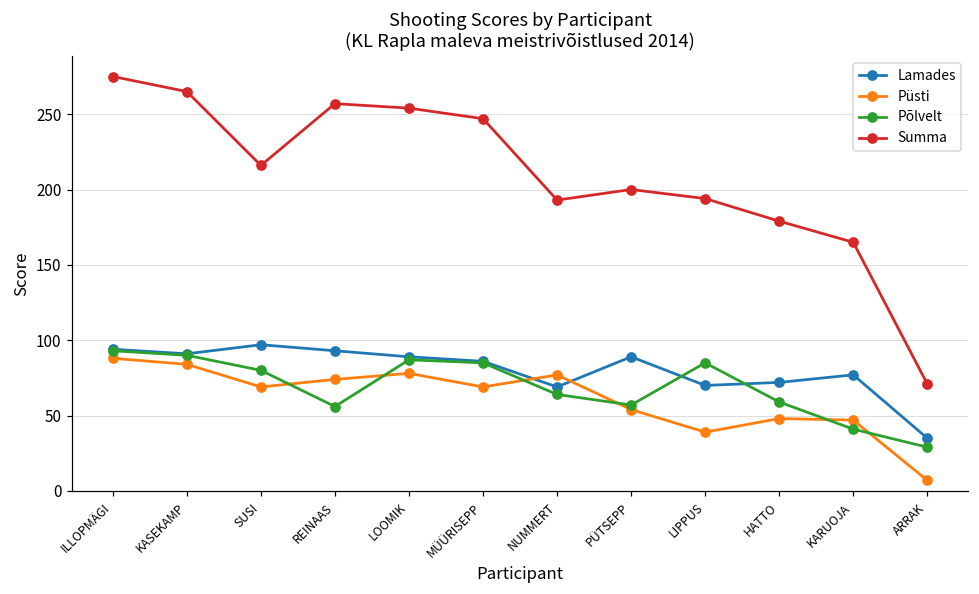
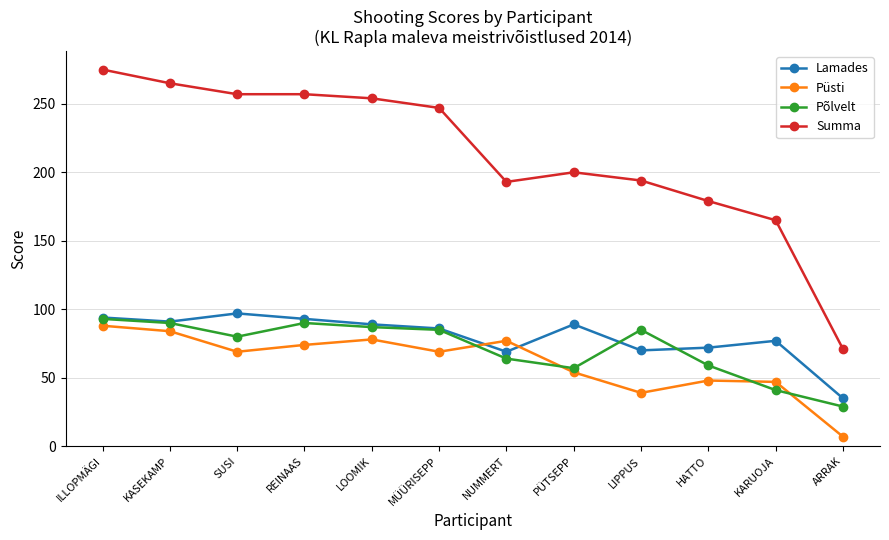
Summa, SUSI: 216 -> 257
Põlvelt, REINAAS: 56 -> 90
